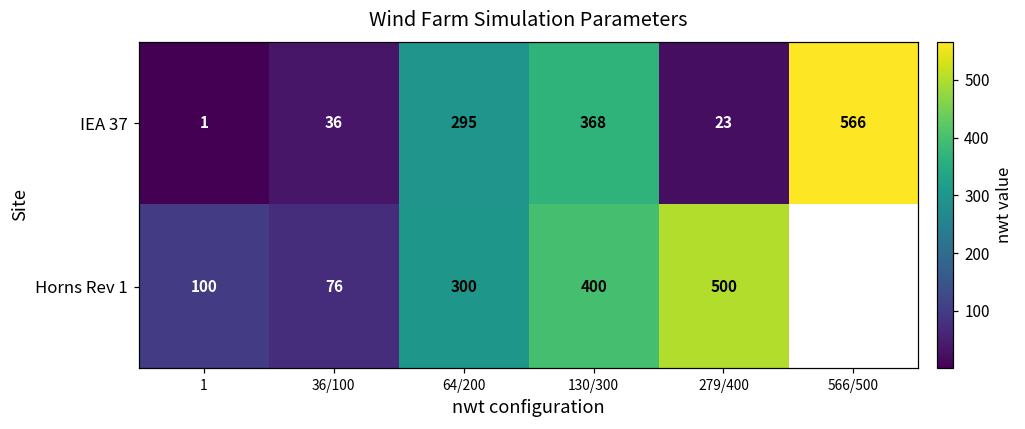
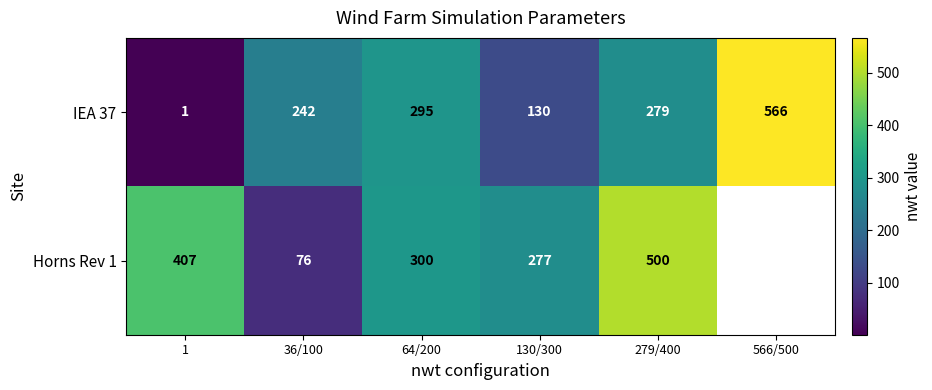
IEA 37, 36/100: 36 -> 242
IEA 37, 130/300: 368 -> 130
IEA 37, 279/400: 23 -> 279
Horns Rev 1, 1: 100 -> 407
Horns Rev 1, 130/300: 400 -> 277
